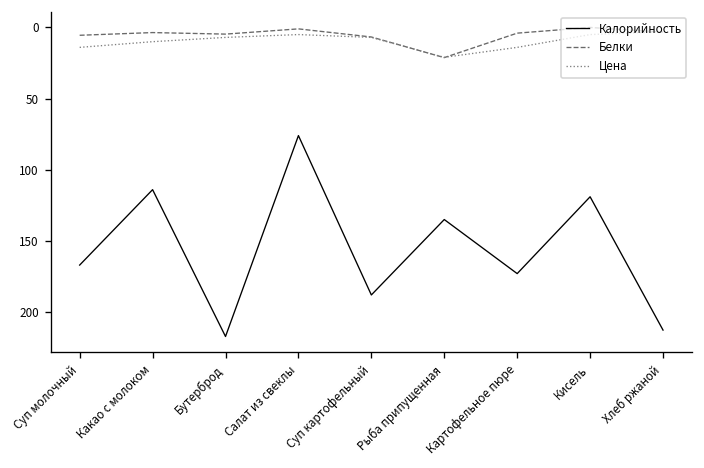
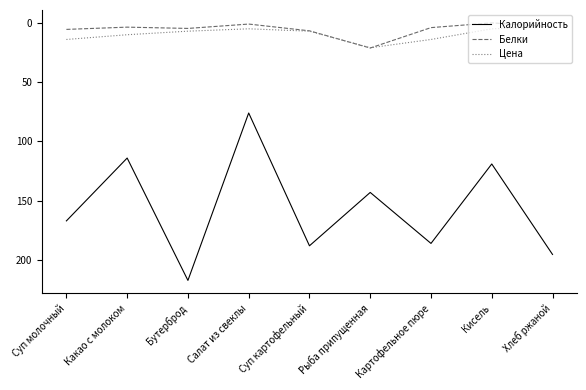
Калорийность, Рыба припущенная: 135 -> 143
Калорийность, Картофельное пюре: 173 -> 186
Калорийность, Хлеб ржаной: 213 -> 195
